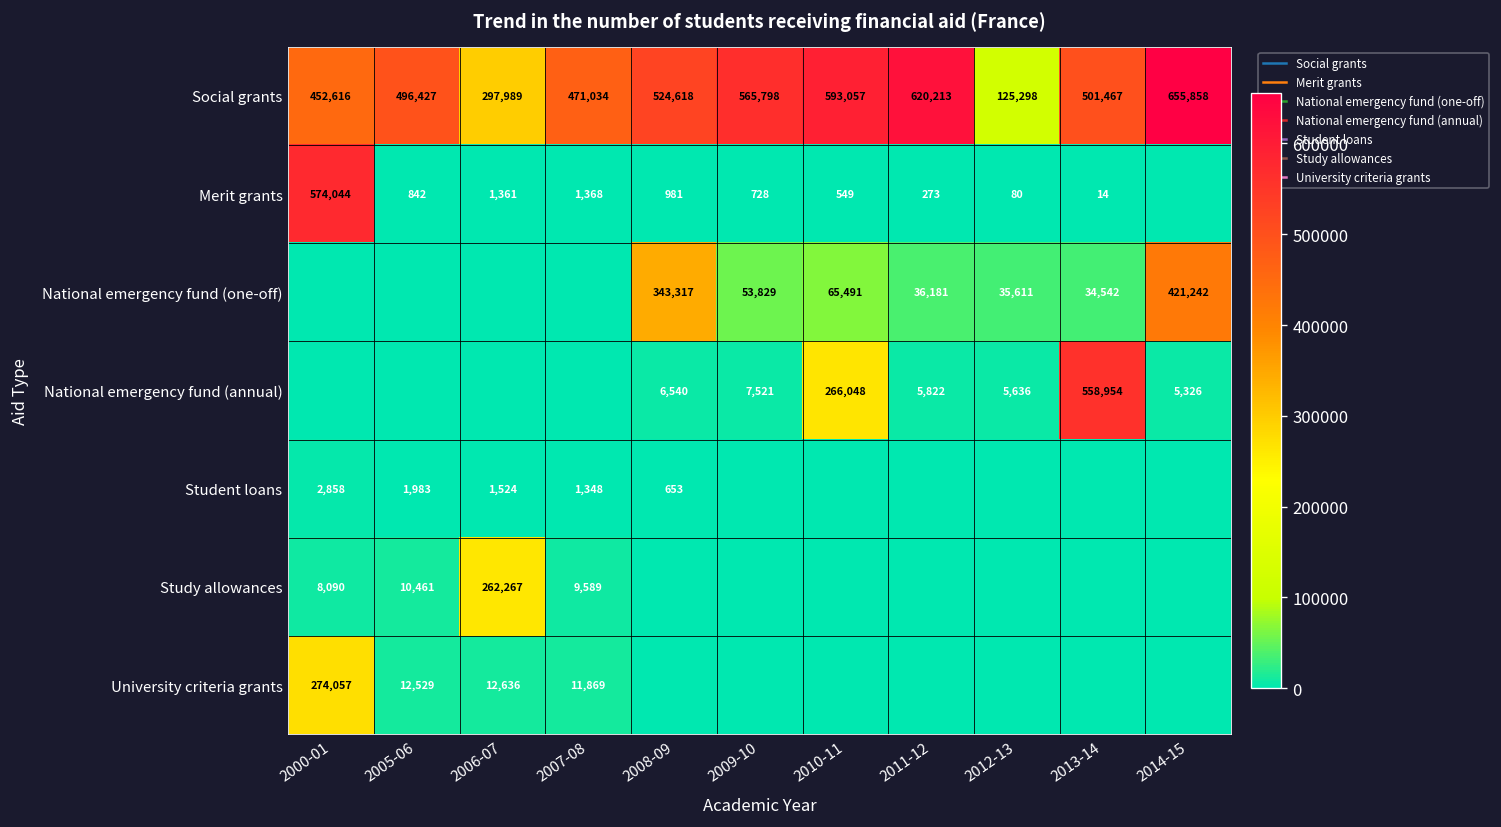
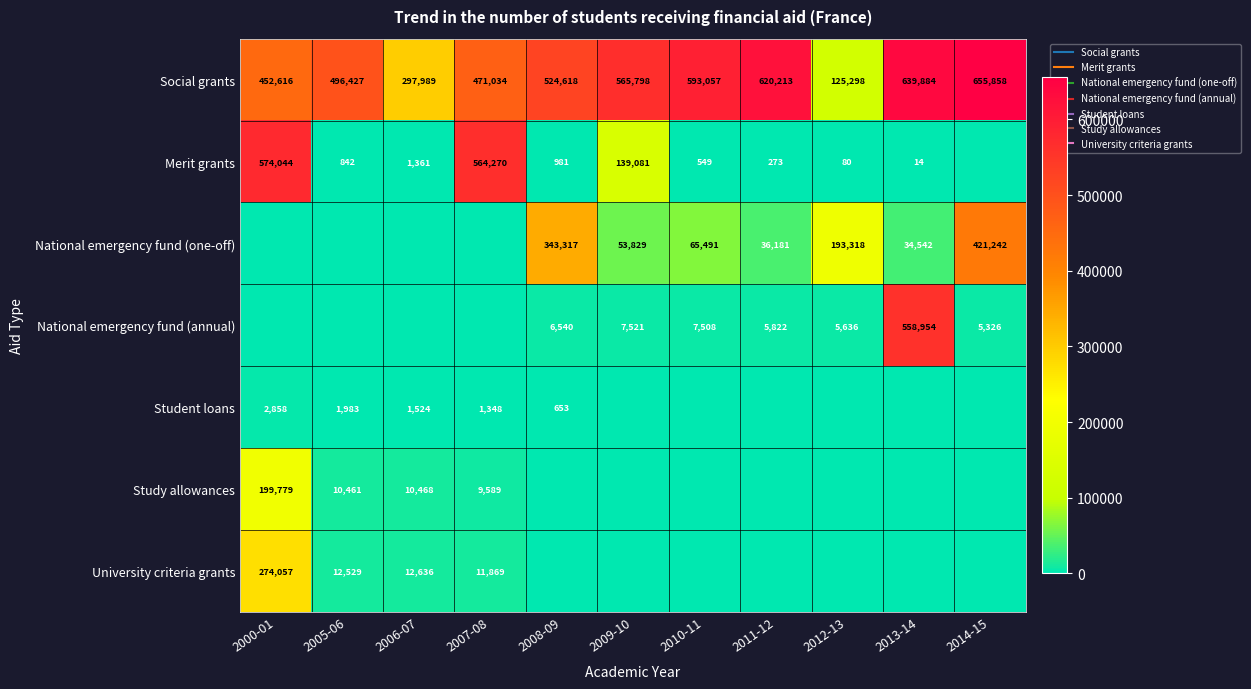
Social grants, 2013-14: 501,467 -> 639,884
Merit grants, 2007-08: 1,368 -> 564,270
Merit grants, 2009-10: 728 -> 139,081
National emergency fund (one-off), 2012-13: 35,611 -> 193,318
National emergency fund (annual), 2010-11: 266,048 -> 7,508
Study allowances, 2000-01: 8,090 -> 199,779
Study allowances, 2006-07: 262,267 -> 10,468
